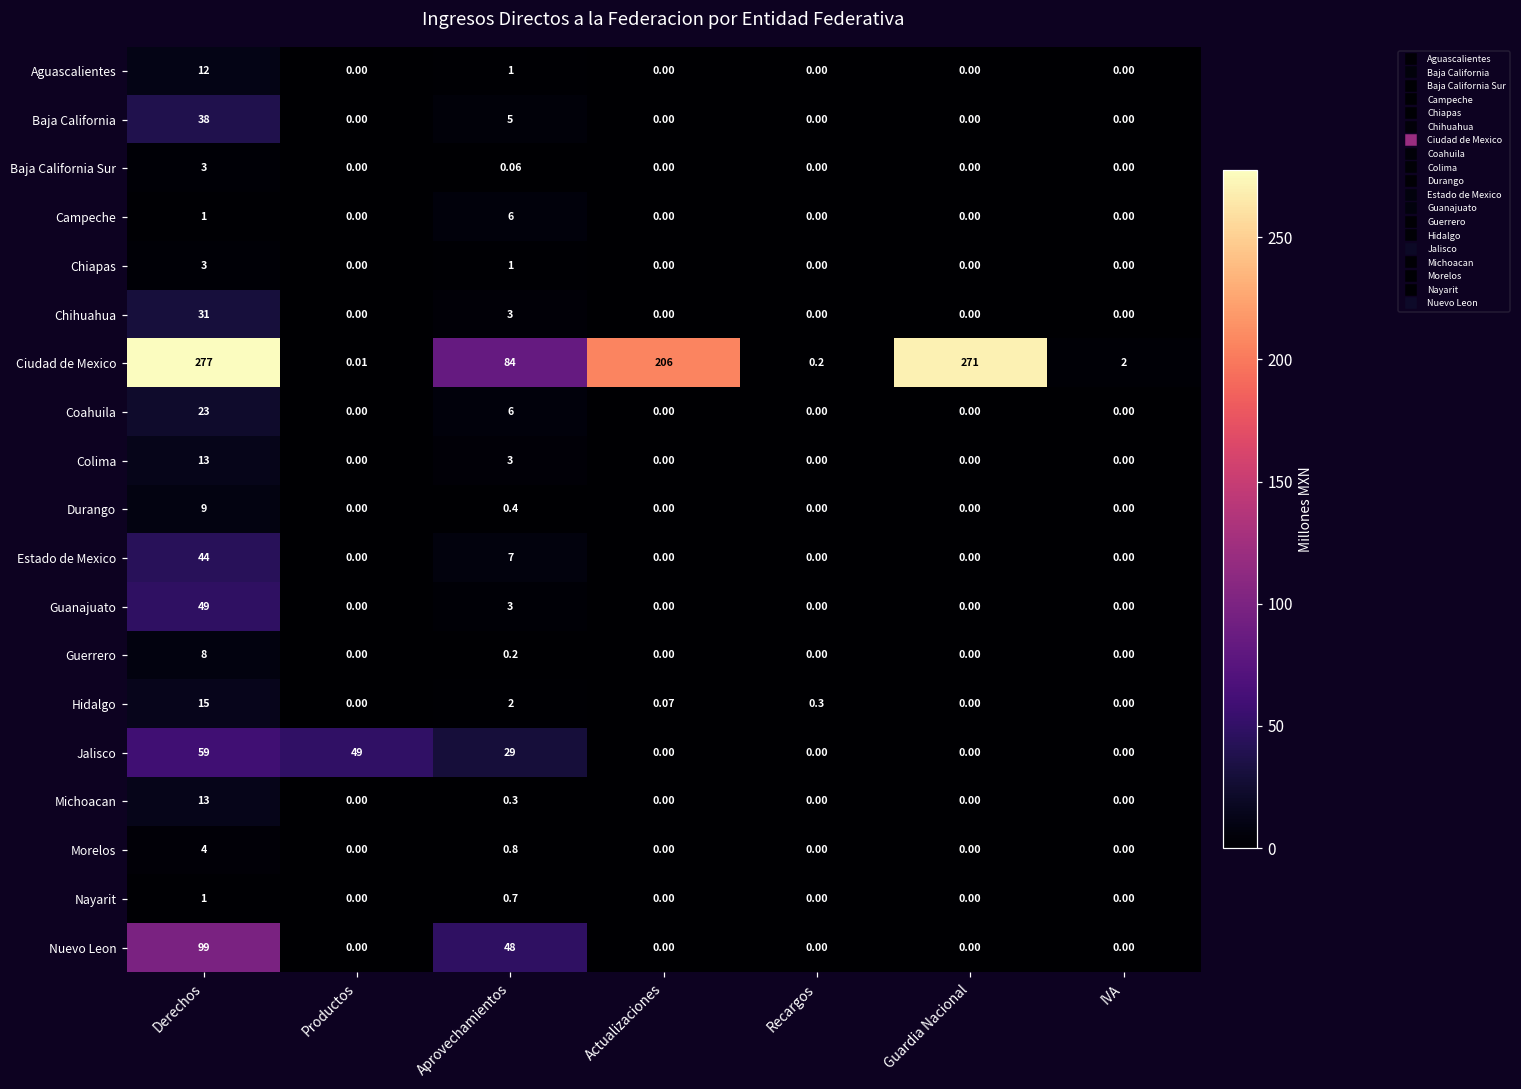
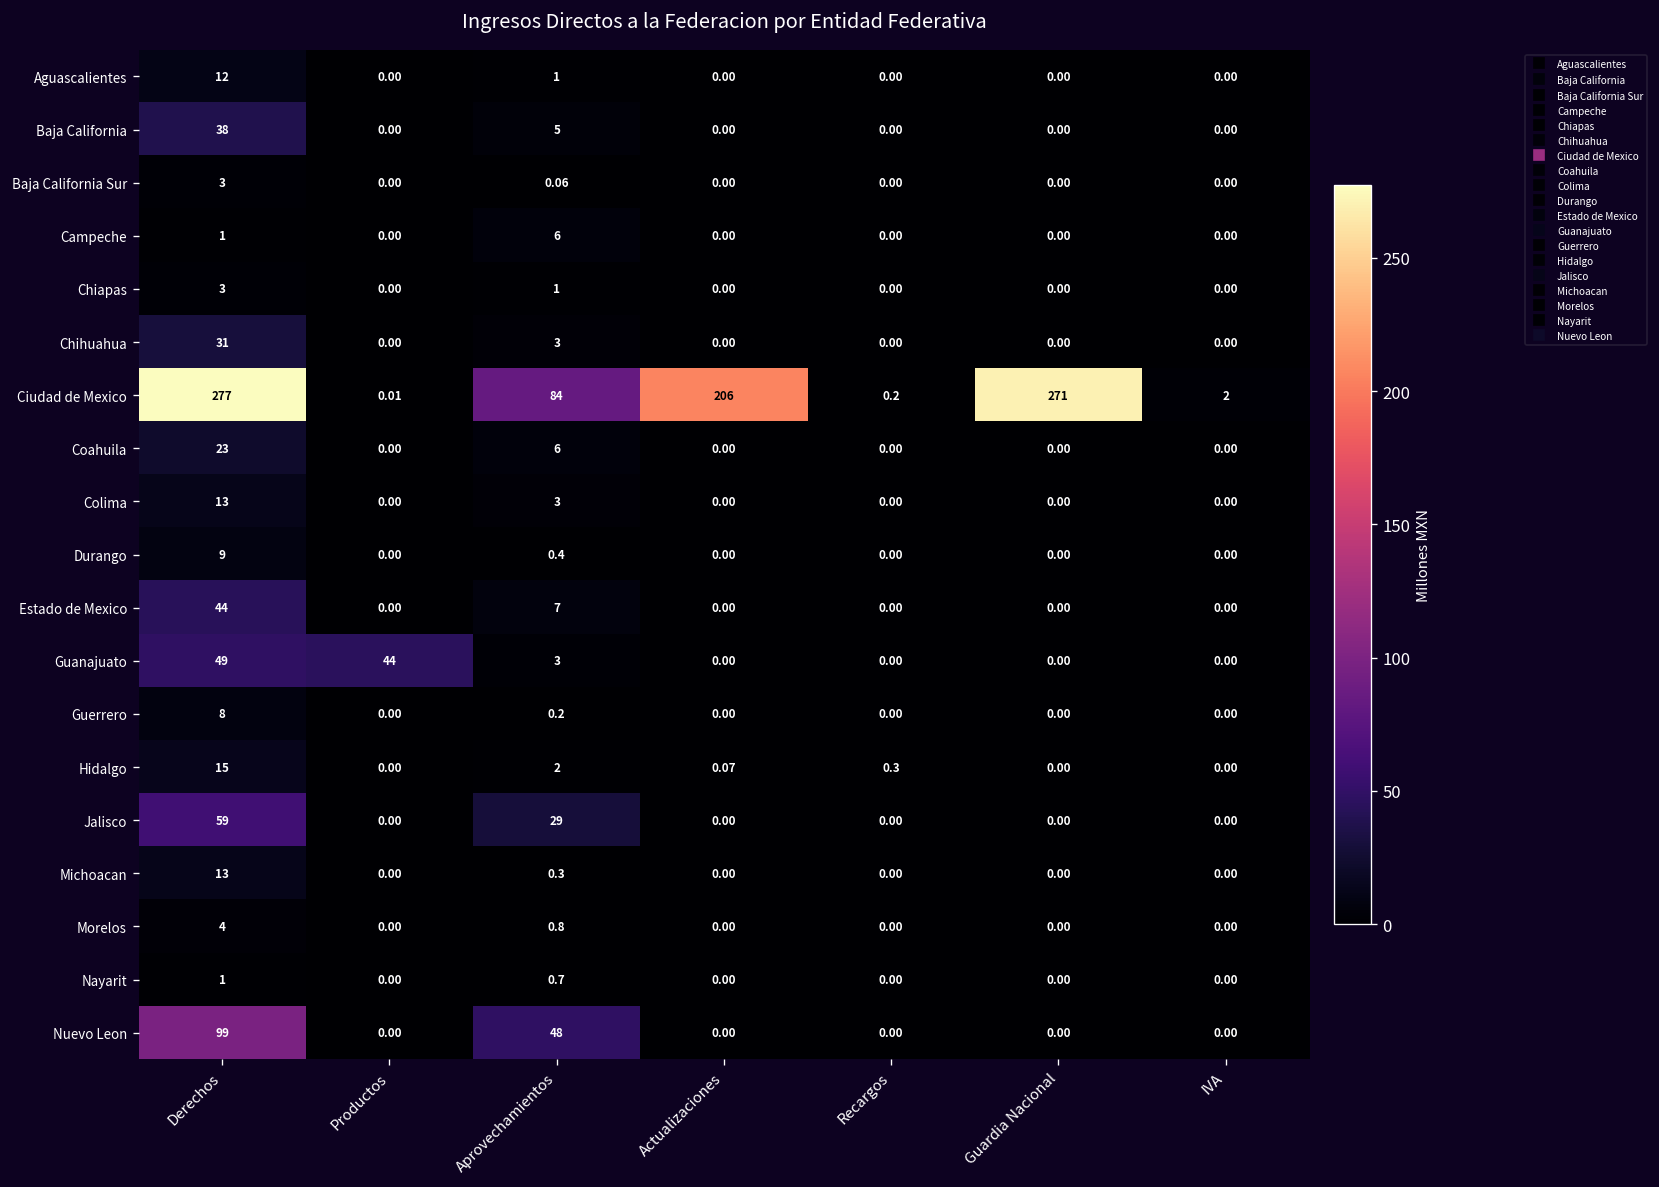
Guanajuato, Productos: 0.00 -> 44
Jalisco, Productos: 49 -> 0.00
